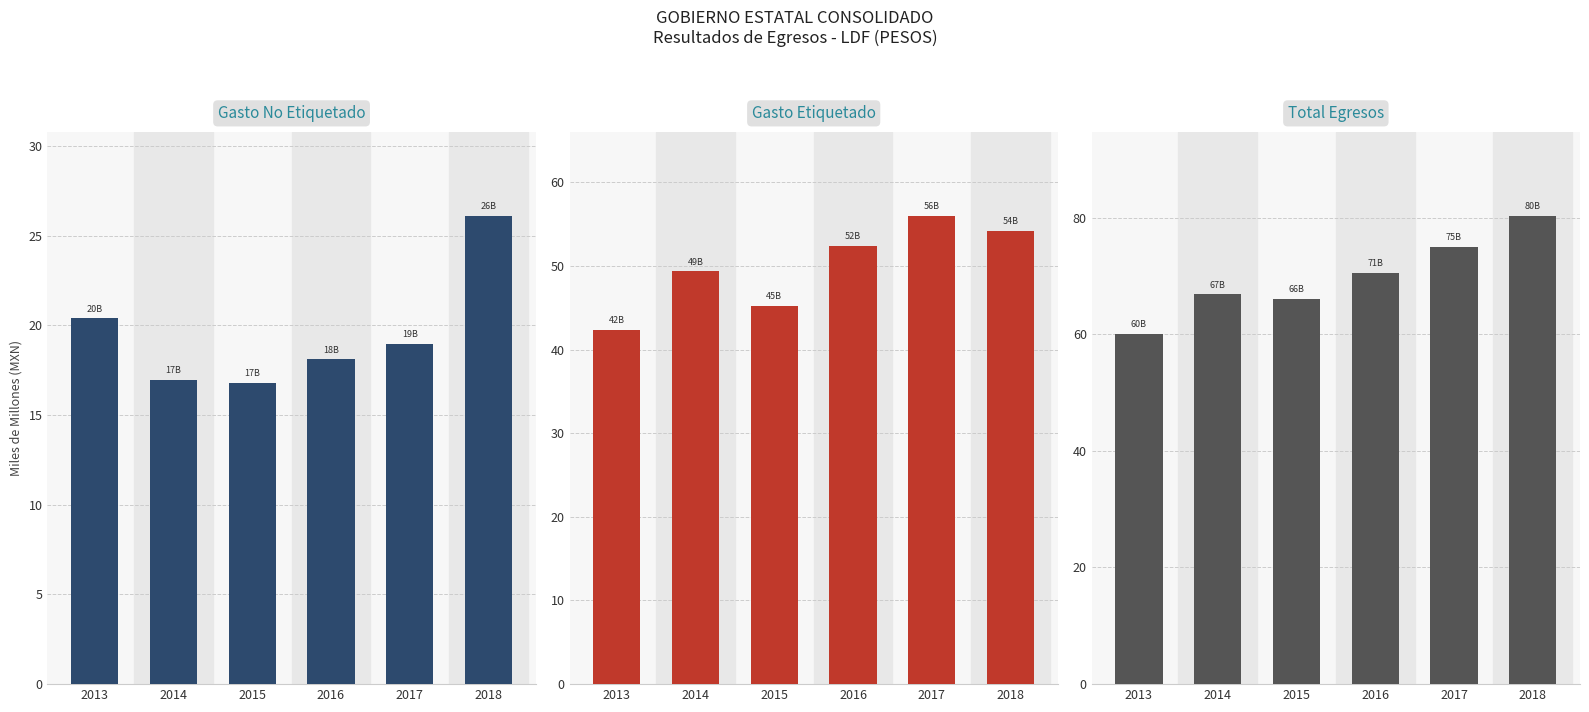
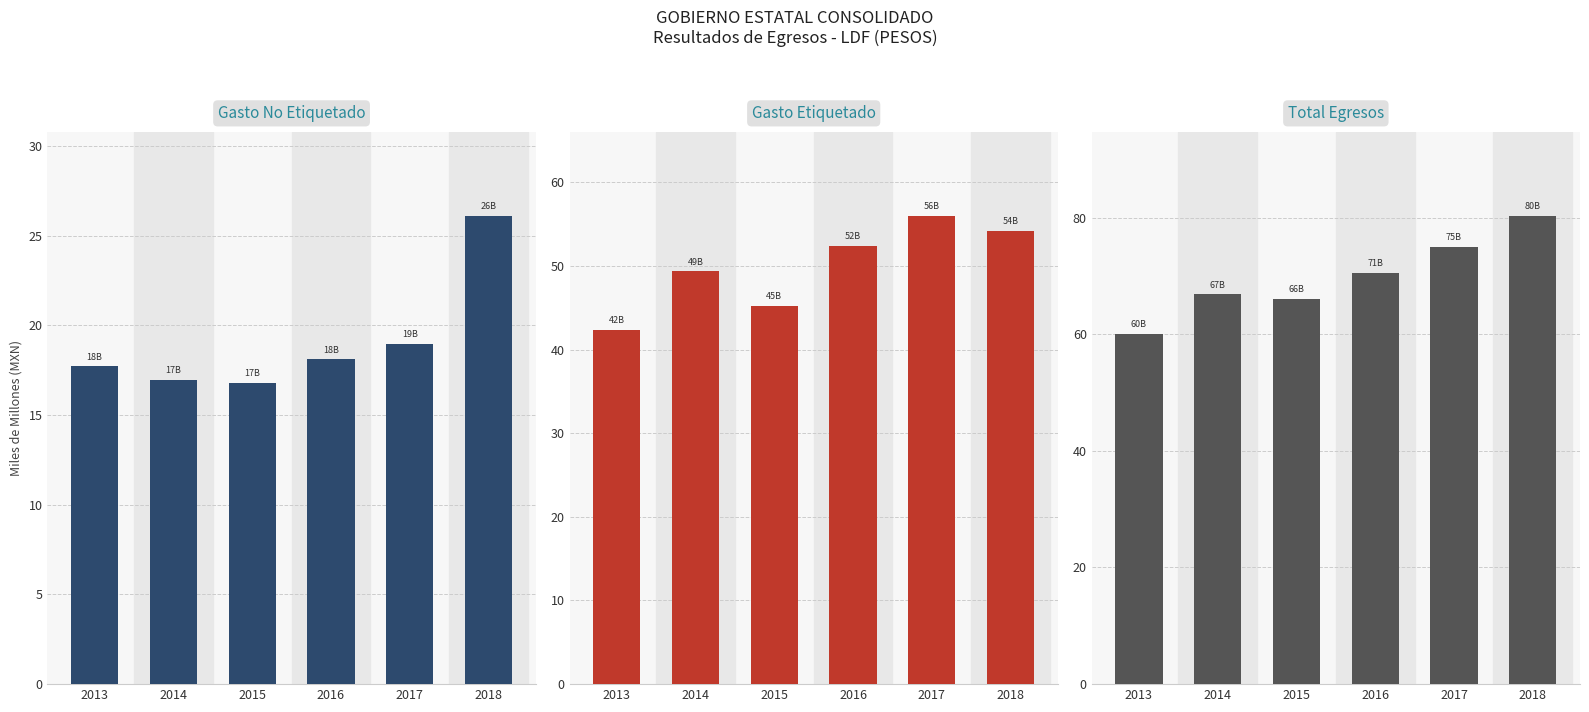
Gasto No Etiquetado, 2013: 20B -> 18B
